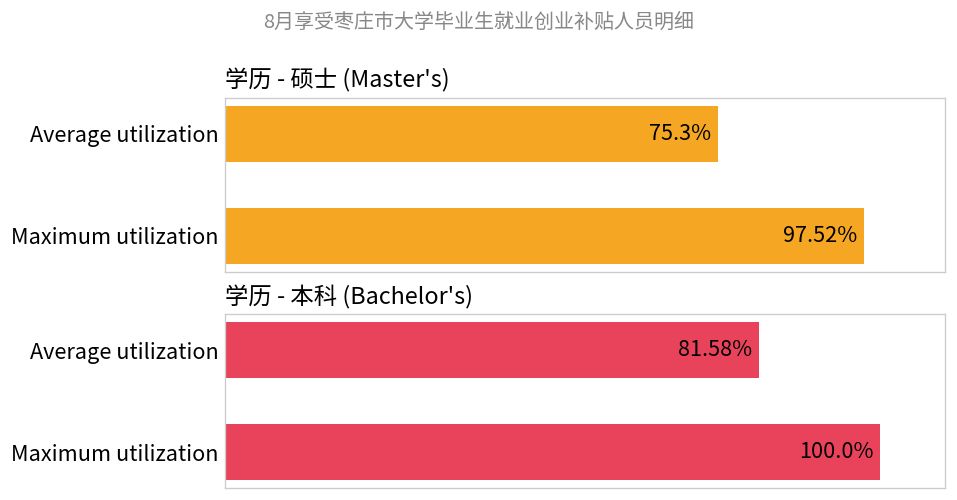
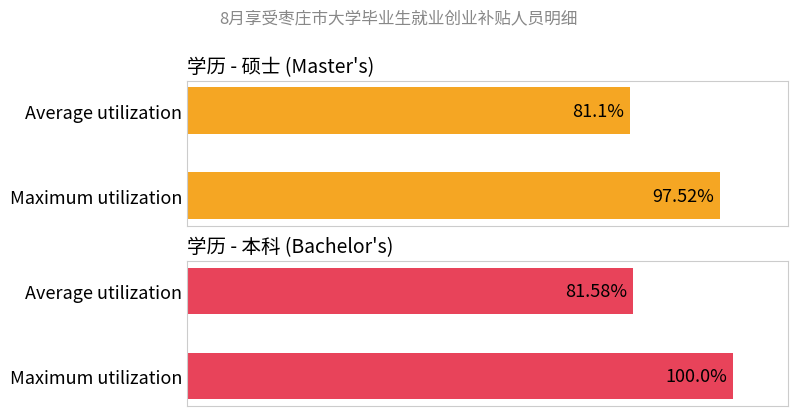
学历 - 硕士 (Master's), Average utilization: 75.3% -> 81.1%
